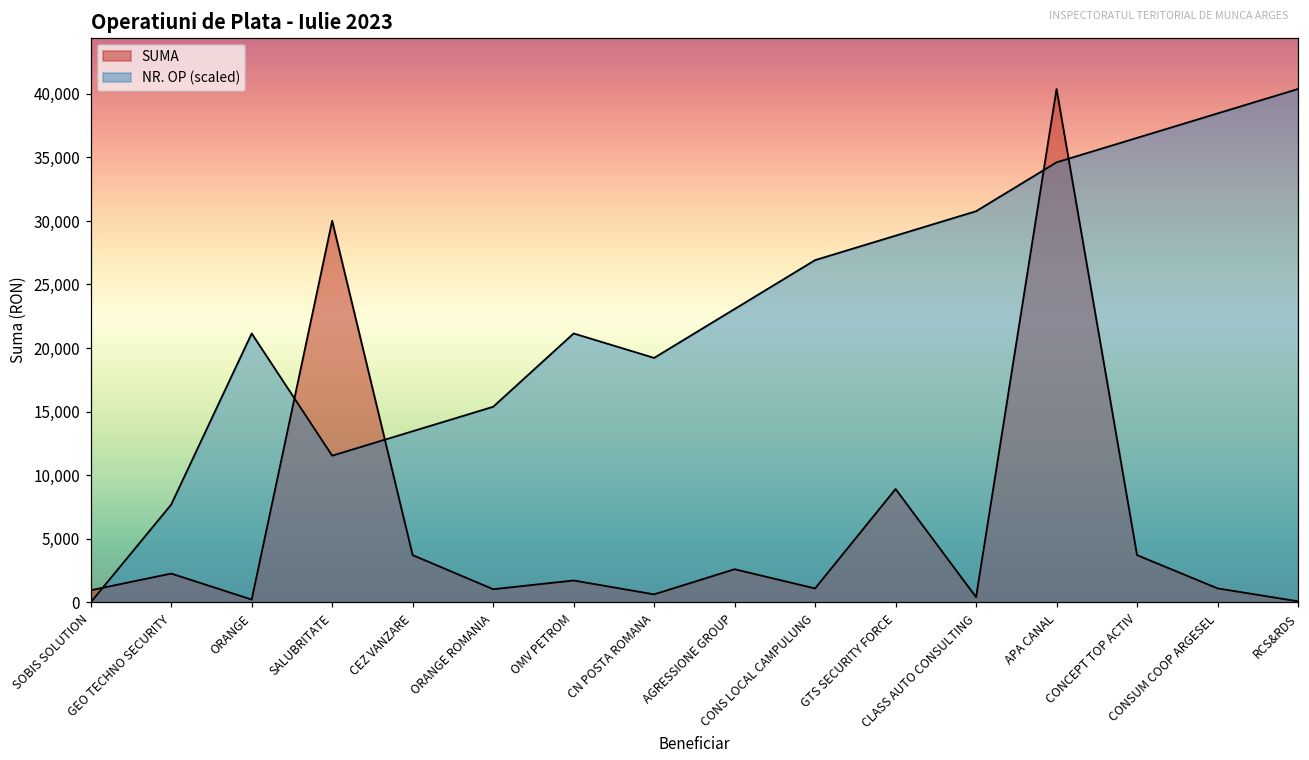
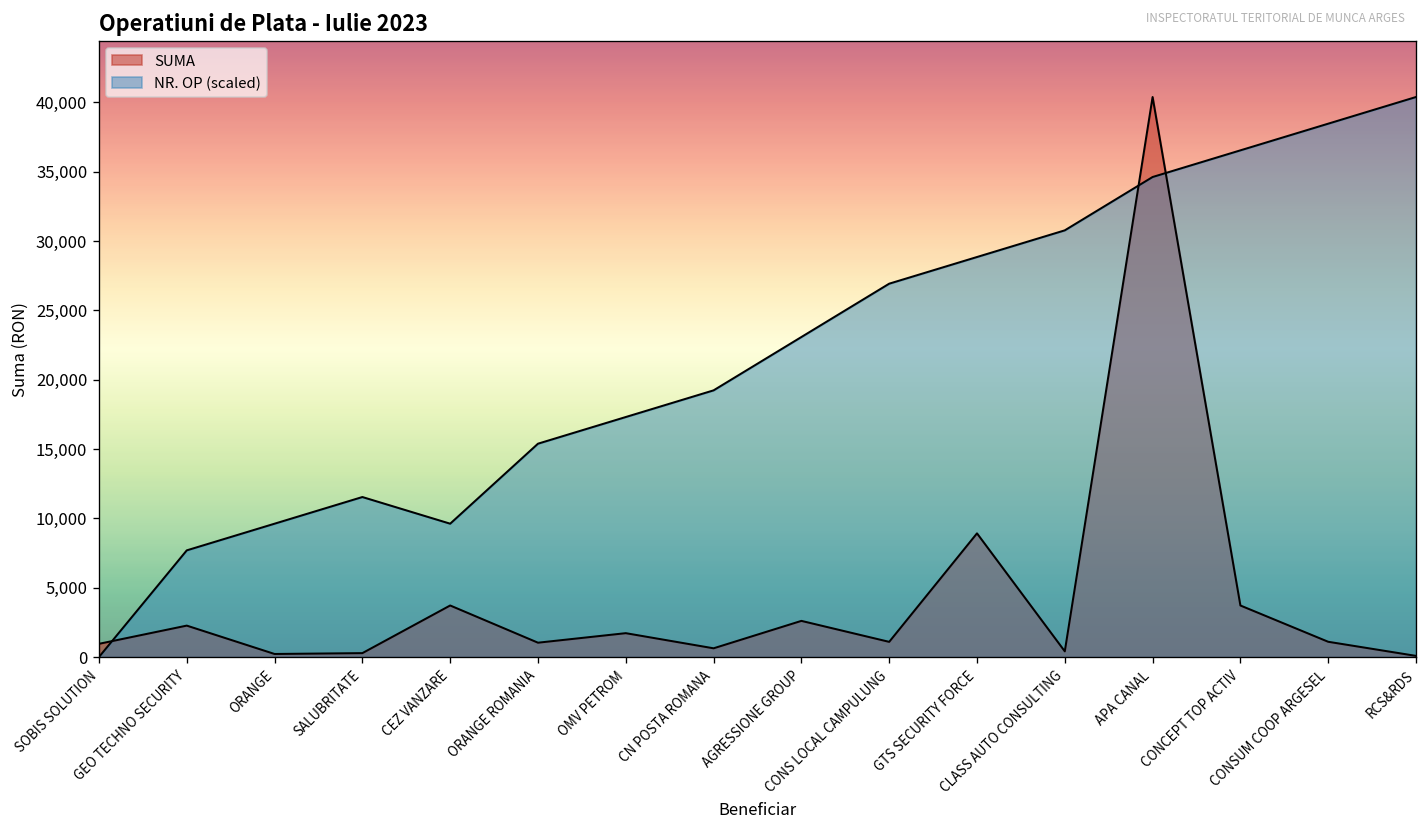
NR. OP (scaled), ORANGE: 21,100 -> 9,600
SUMA, SALUBRITATE: 30,000 -> 300
NR. OP (scaled), CEZ VANZARE: 13,500 -> 9,600
NR. OP (scaled), OMV PETROM: 21,100 -> 17,300
